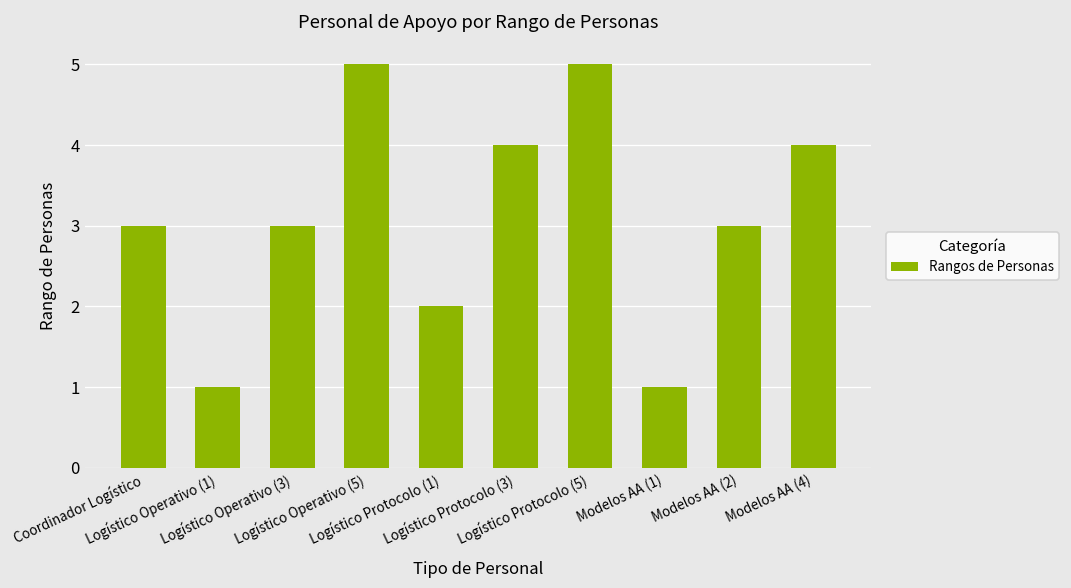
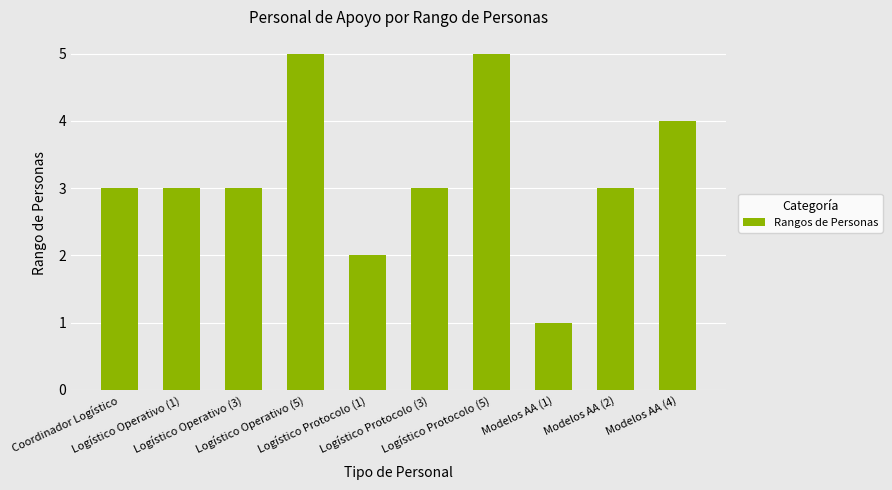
Logístico Operativo (1): 1 -> 3
Logístico Protocolo (3): 4 -> 3
